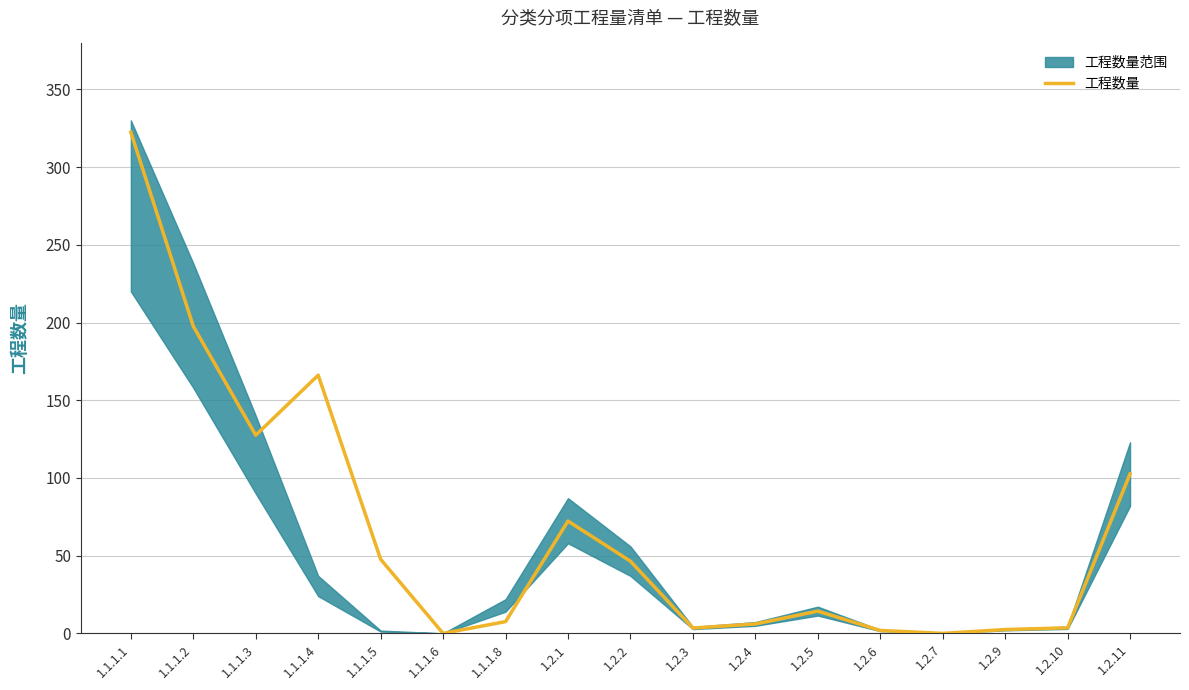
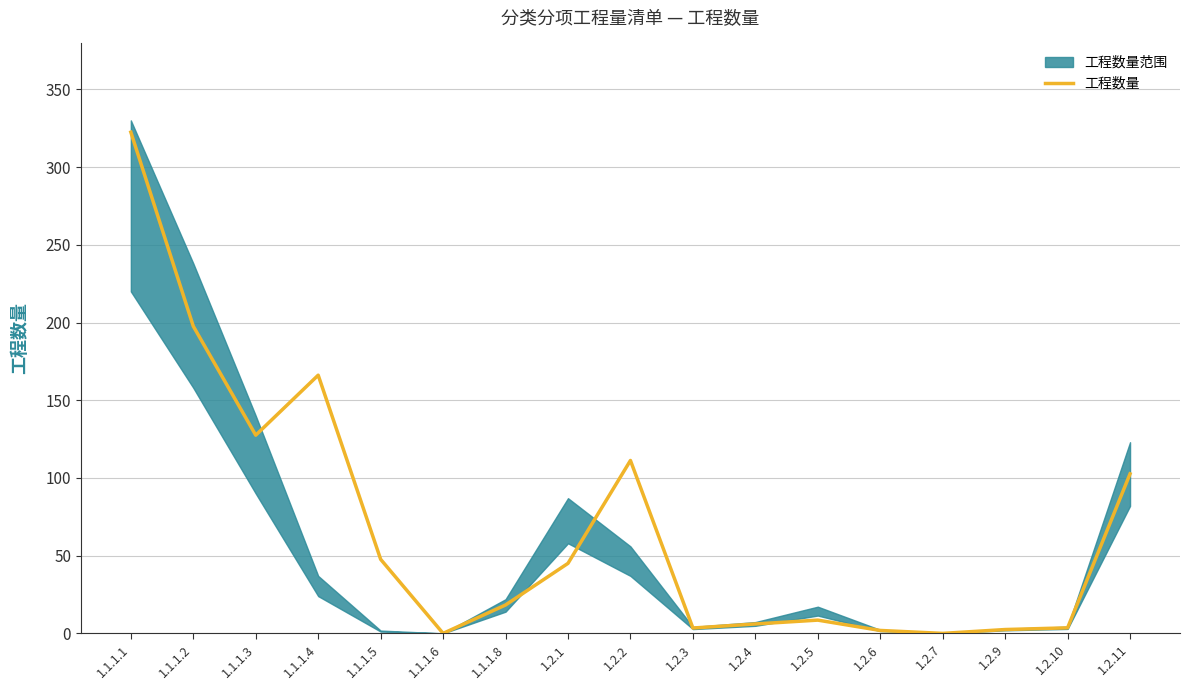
工程数量, 1.1.1.8: 8 -> 18
工程数量, 1.2.1: 72 -> 45
工程数量, 1.2.2: 46 -> 111
工程数量, 1.2.5: 14 -> 9
